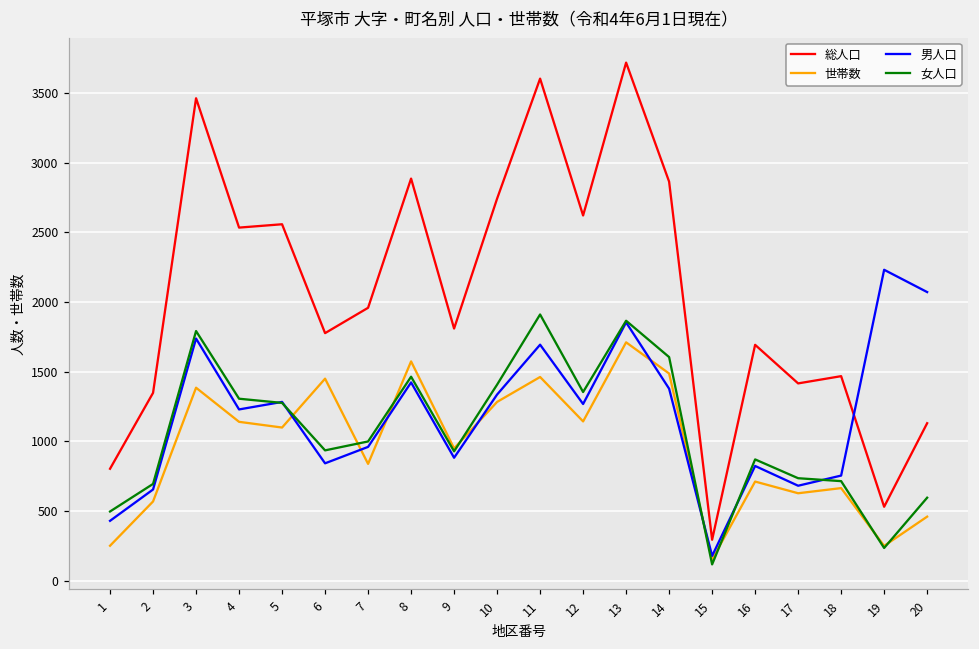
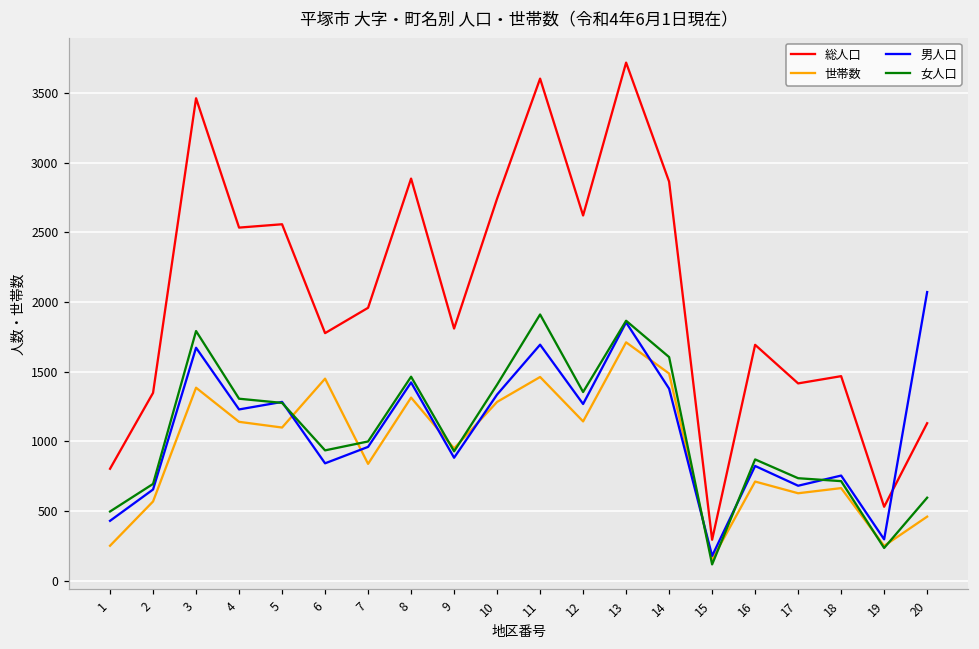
男人口, 3: 1740 -> 1670
世帯数, 8: 1570 -> 1310
男人口, 19: 2230 -> 300
